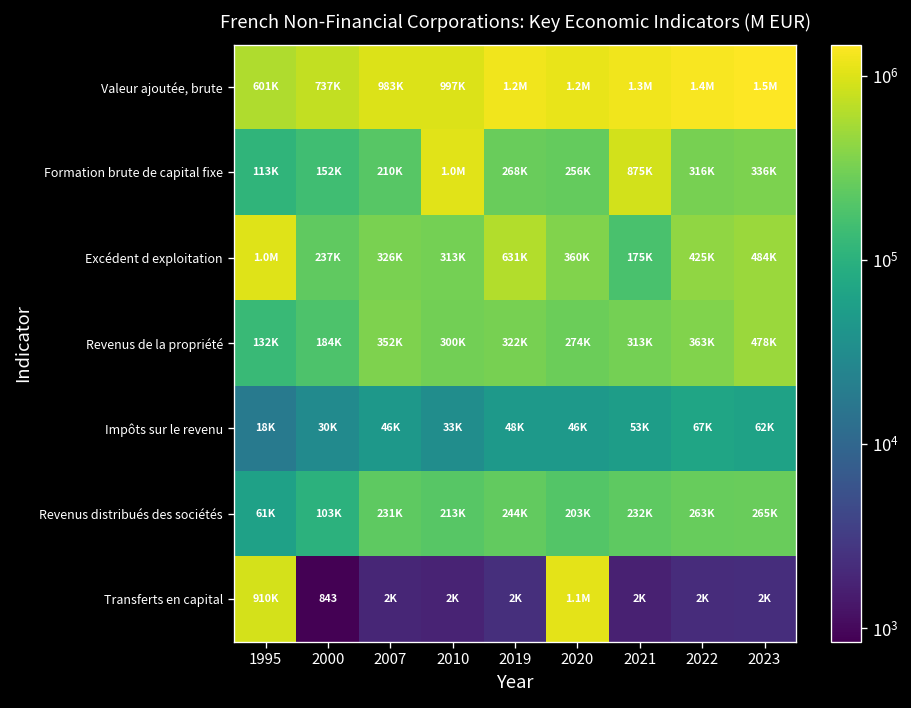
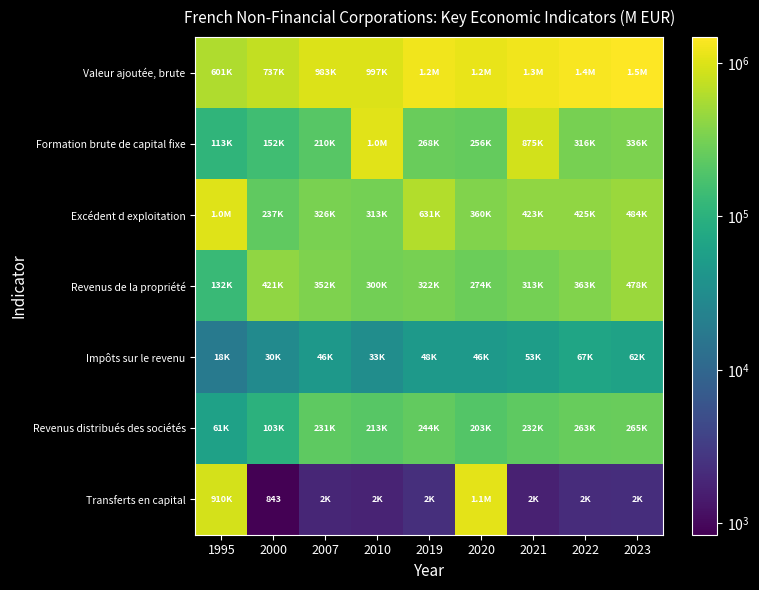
Excédent d exploitation, 2021: 175K -> 423K
Revenus de la propriété, 2000: 184K -> 421K
